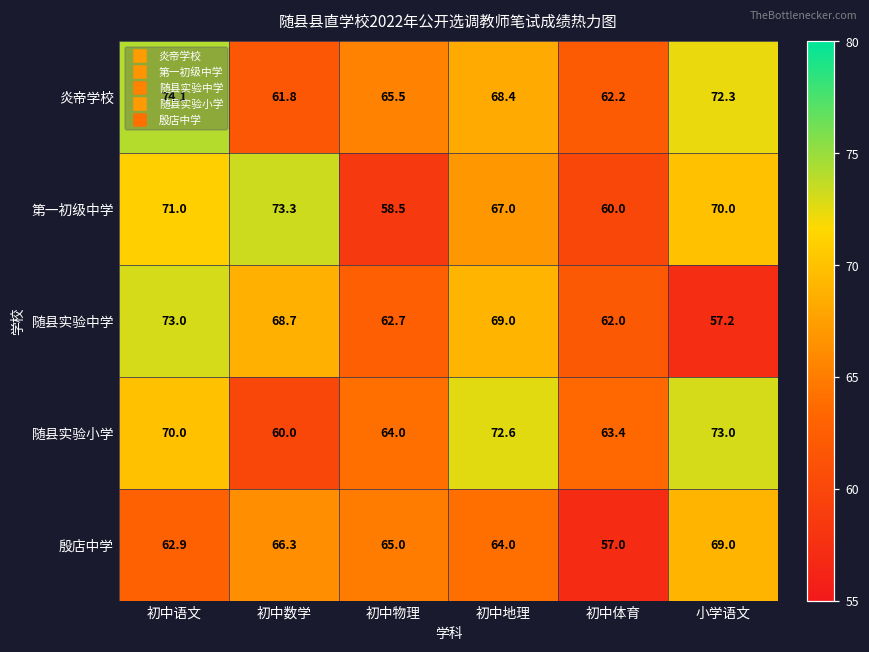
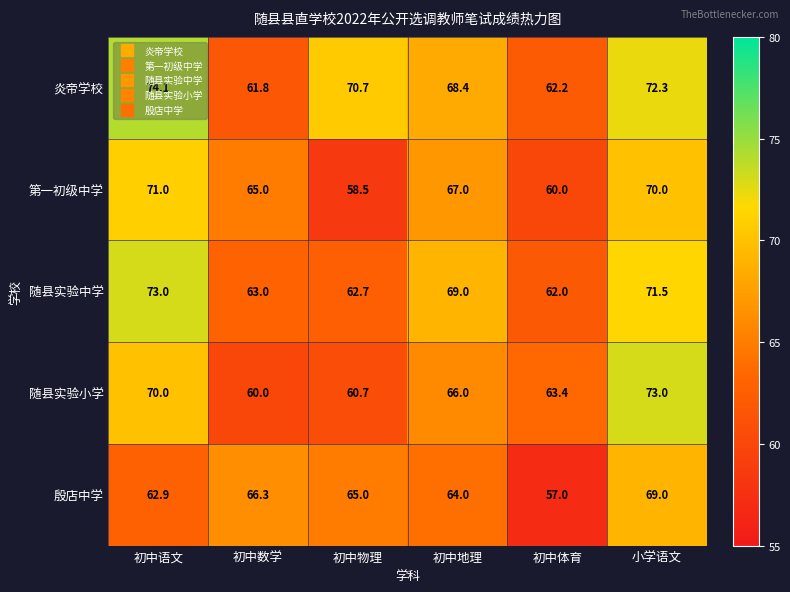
炎帝学校, 初中物理: 65.5 -> 70.7
第一初级中学, 初中数学: 73.3 -> 65.0
随县实验中学, 初中数学: 68.7 -> 63.0
随县实验中学, 小学语文: 57.2 -> 71.5
随县实验小学, 初中物理: 64.0 -> 60.7
随县实验小学, 初中地理: 72.6 -> 66.0
